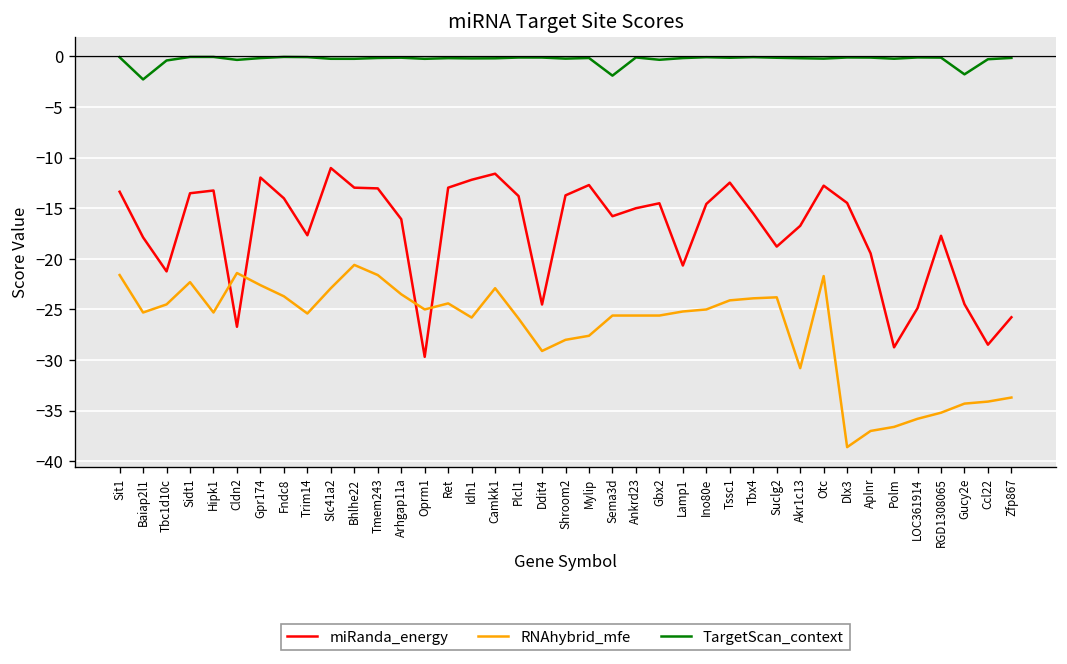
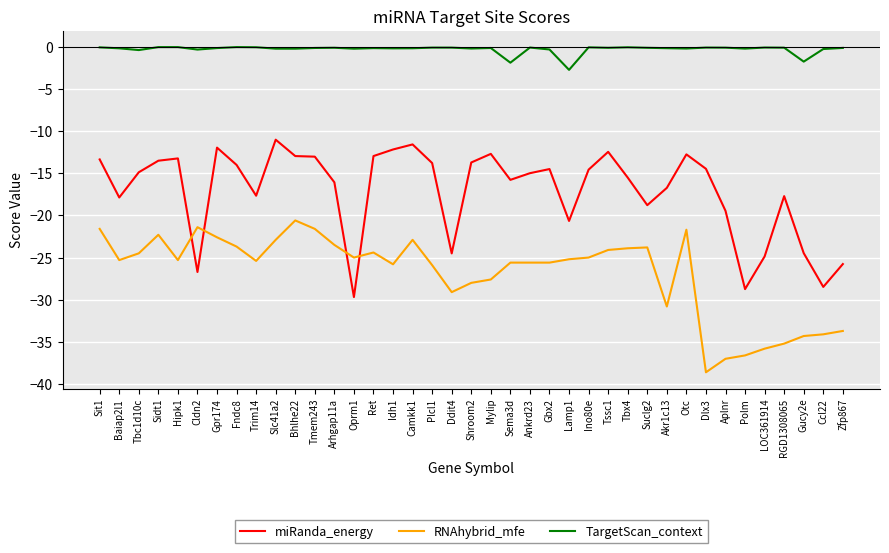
TargetScan_context, Baiap2l1: -2 -> 0
miRanda_energy, Tbc1d10c: -21 -> -15
TargetScan_context, Lamp1: 0 -> -3
